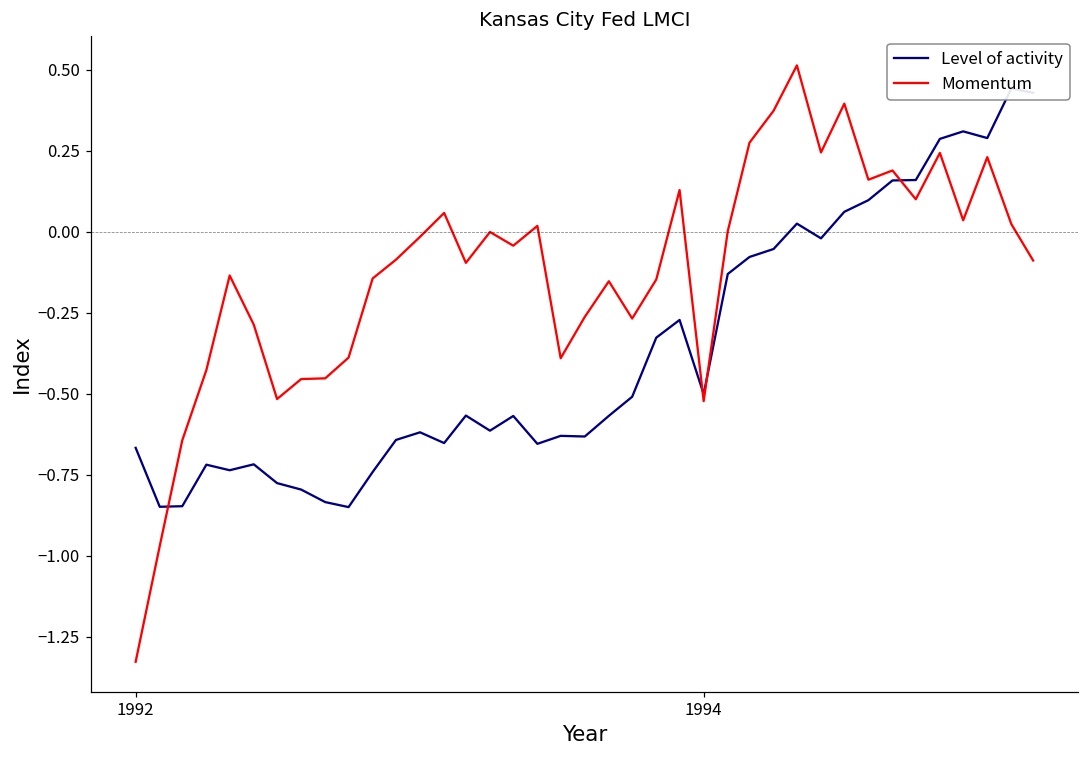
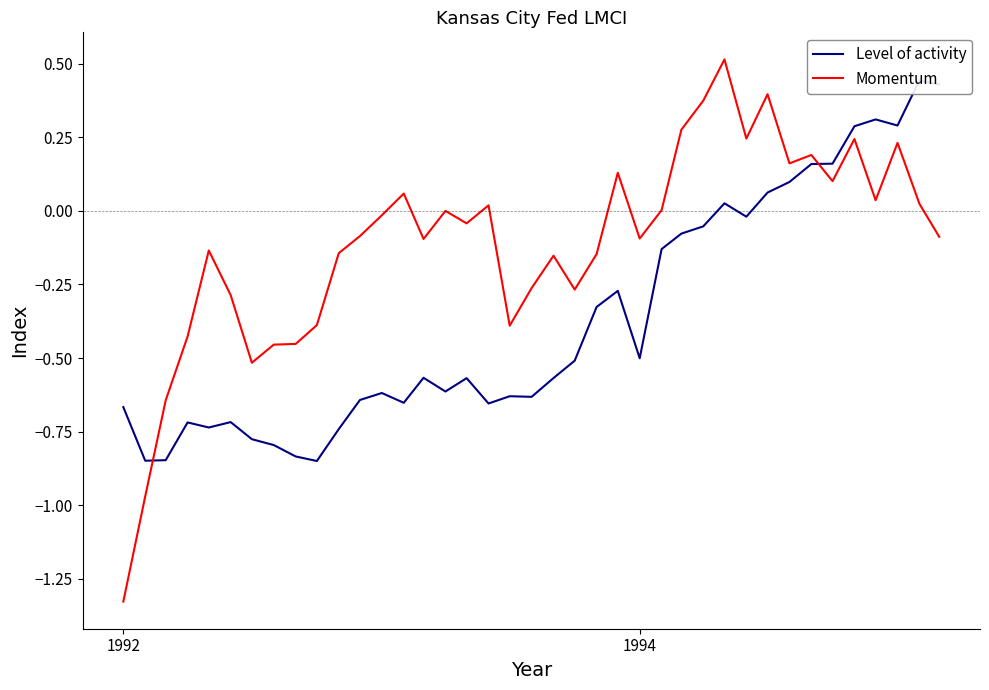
Momentum, 1994: -0.52 -> -0.09
